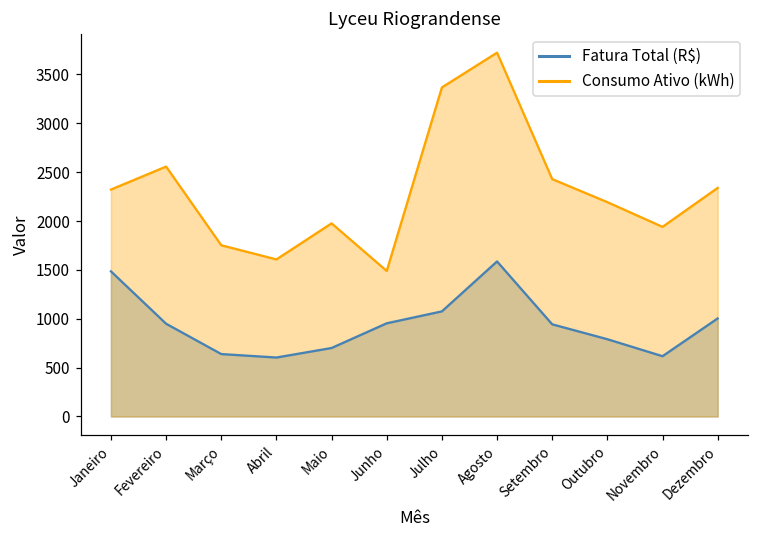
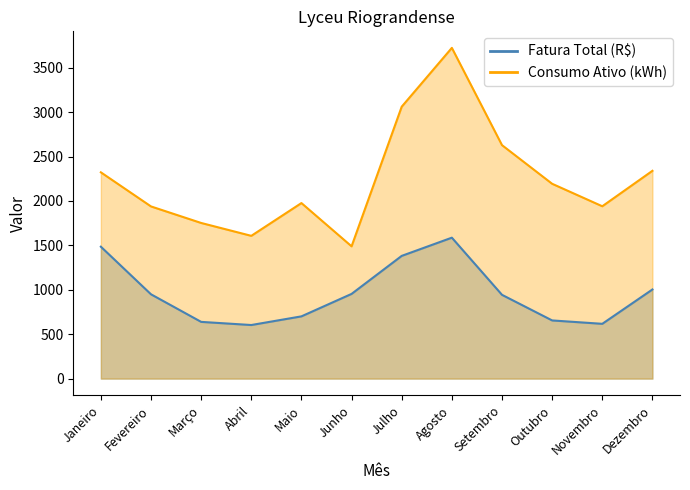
Consumo Ativo (kWh), Fevereiro: 2600 -> 1900
Fatura Total (R$), Julho: 1100 -> 1400
Consumo Ativo (kWh), Julho: 3400 -> 3100
Consumo Ativo (kWh), Setembro: 2400 -> 2600
Fatura Total (R$), Outubro: 800 -> 700
